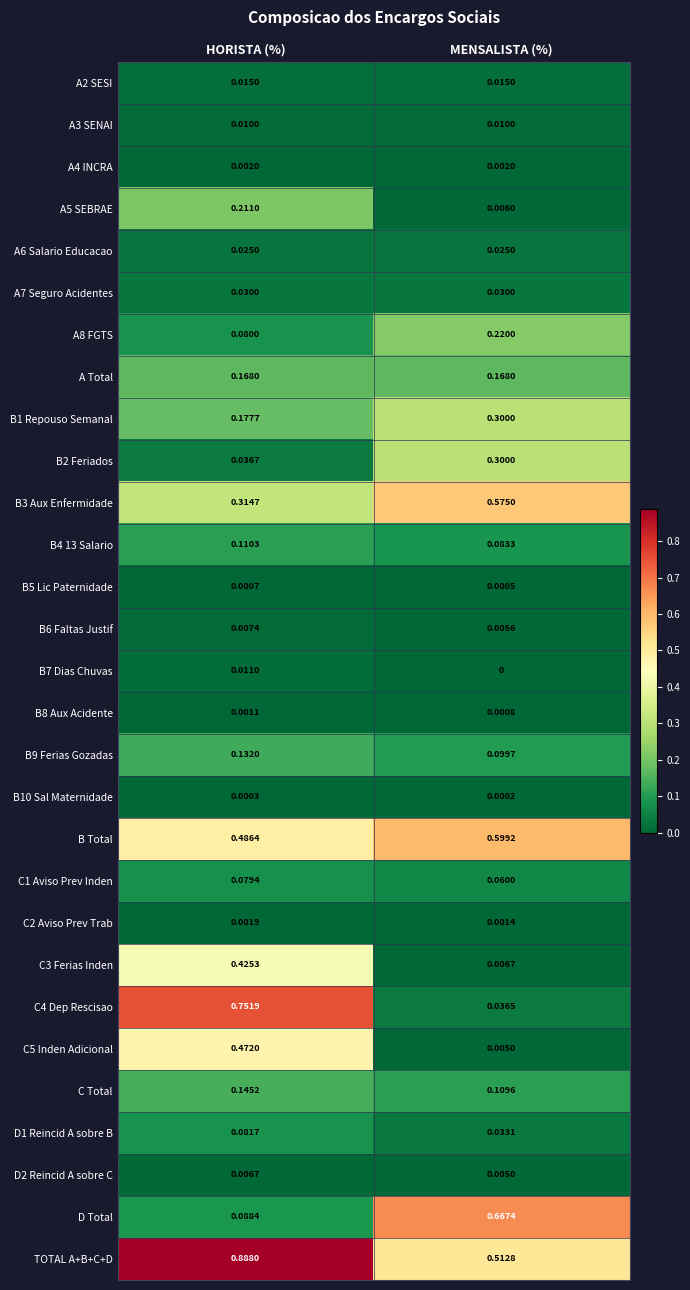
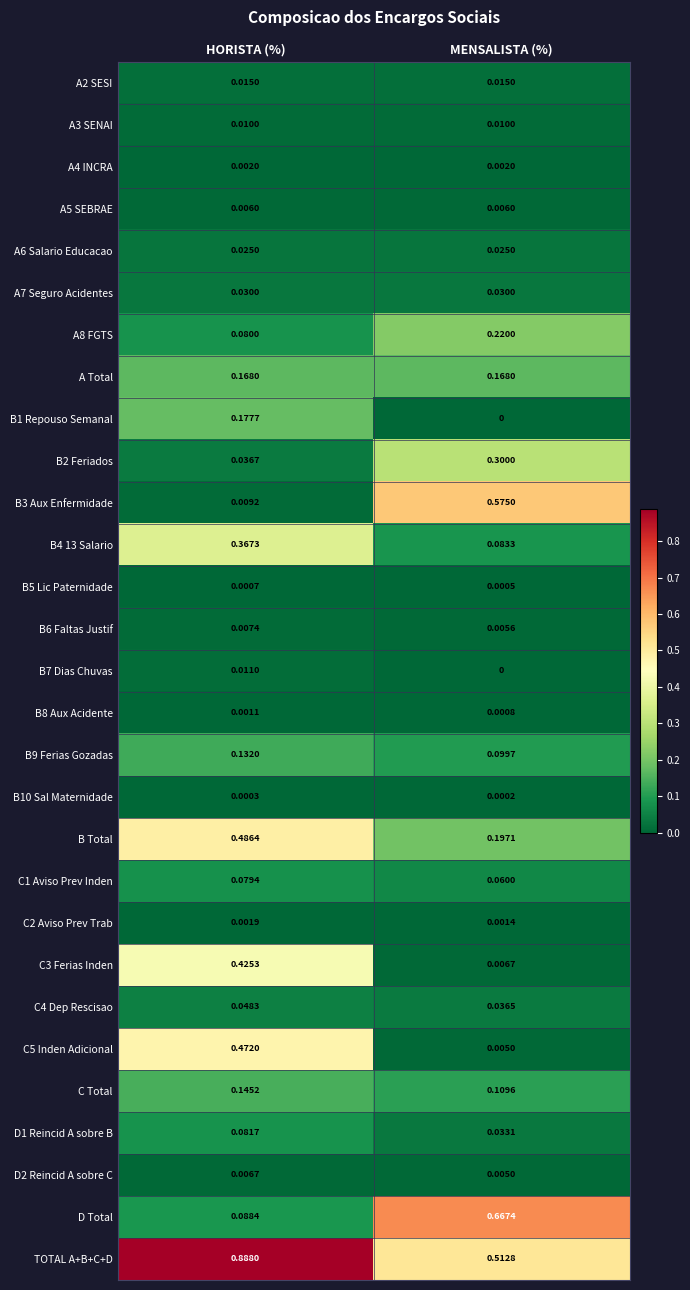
A5 SEBRAE, HORISTA (%): 0.2110 -> 0.0060
B1 Repouso Semanal, MENSALISTA (%): 0.3000 -> 0
B3 Aux Enfermidade, HORISTA (%): 0.3147 -> 0.0092
B4 13 Salario, HORISTA (%): 0.1103 -> 0.3673
B Total, MENSALISTA (%): 0.5992 -> 0.1971
C4 Dep Rescisao, HORISTA (%): 0.7519 -> 0.0483
